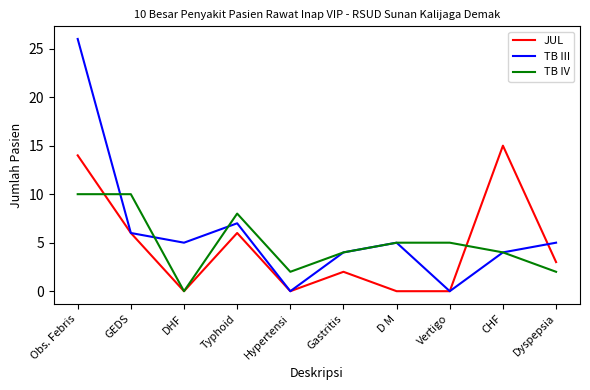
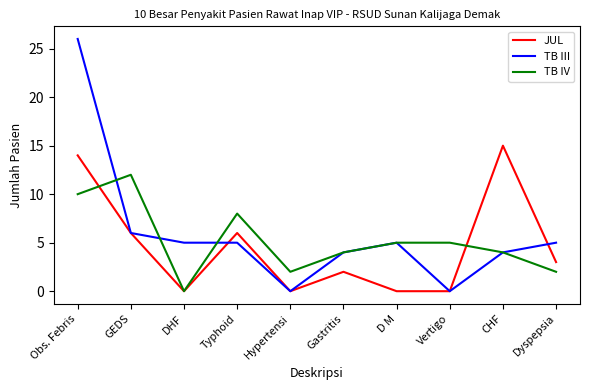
TB IV, GEDS: 10 -> 12
TB III, Typhoid: 7 -> 5
